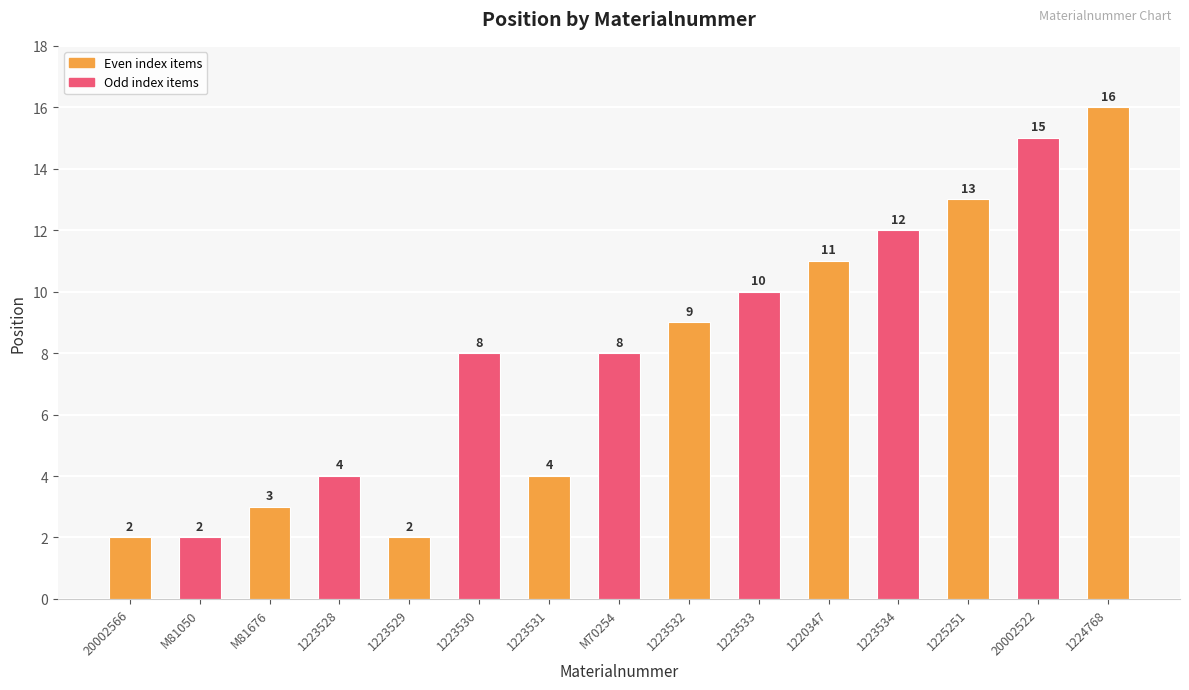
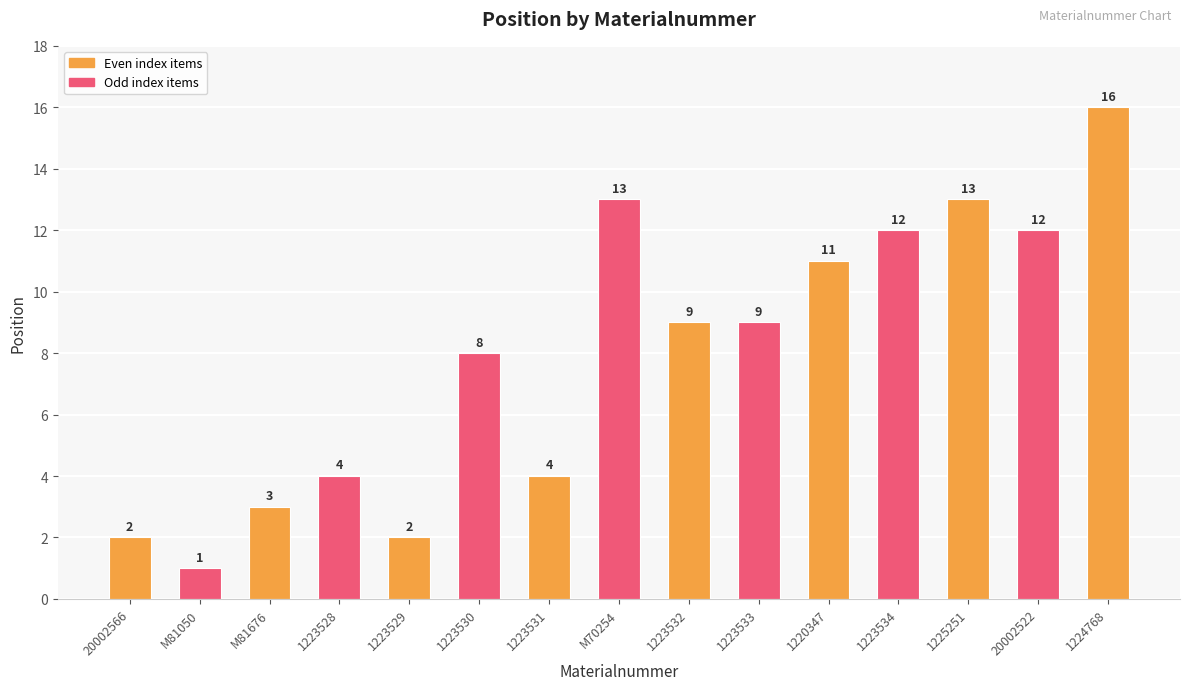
M81050: 2 -> 1
M70254: 8 -> 13
1223533: 10 -> 9
20002522: 15 -> 12
